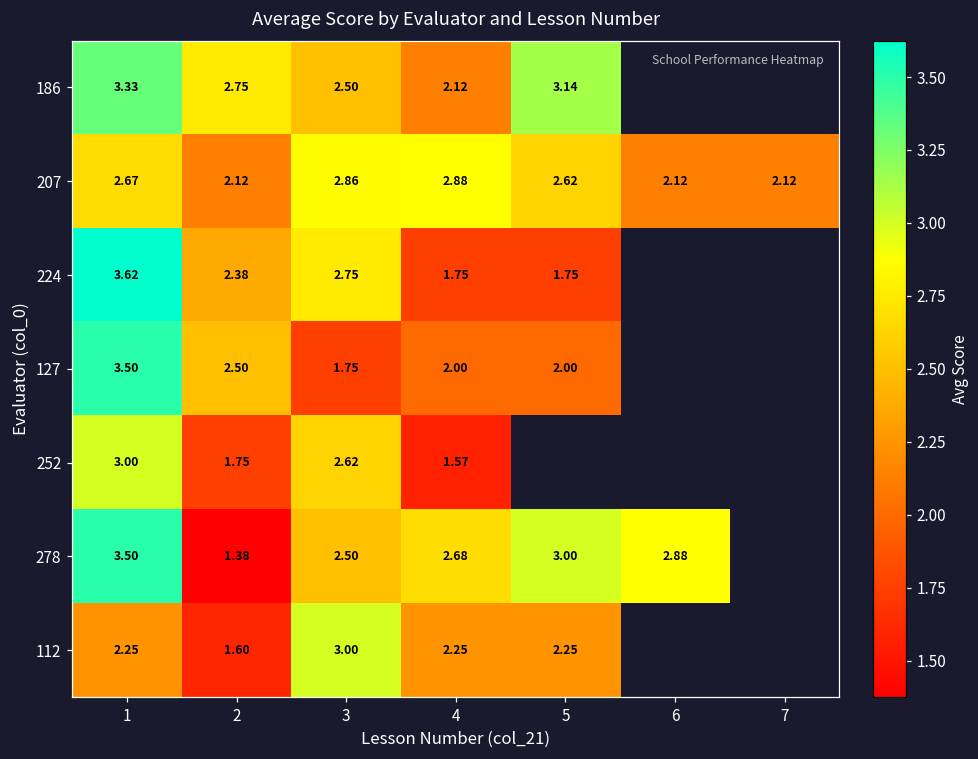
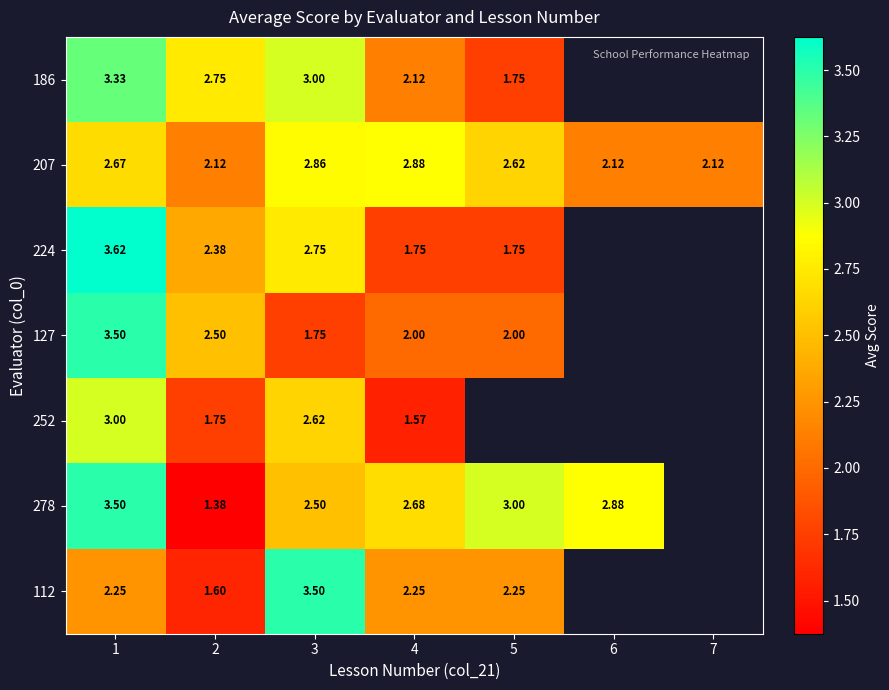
186, 3: 2.50 -> 3.00
186, 5: 3.14 -> 1.75
112, 3: 3.00 -> 3.50
